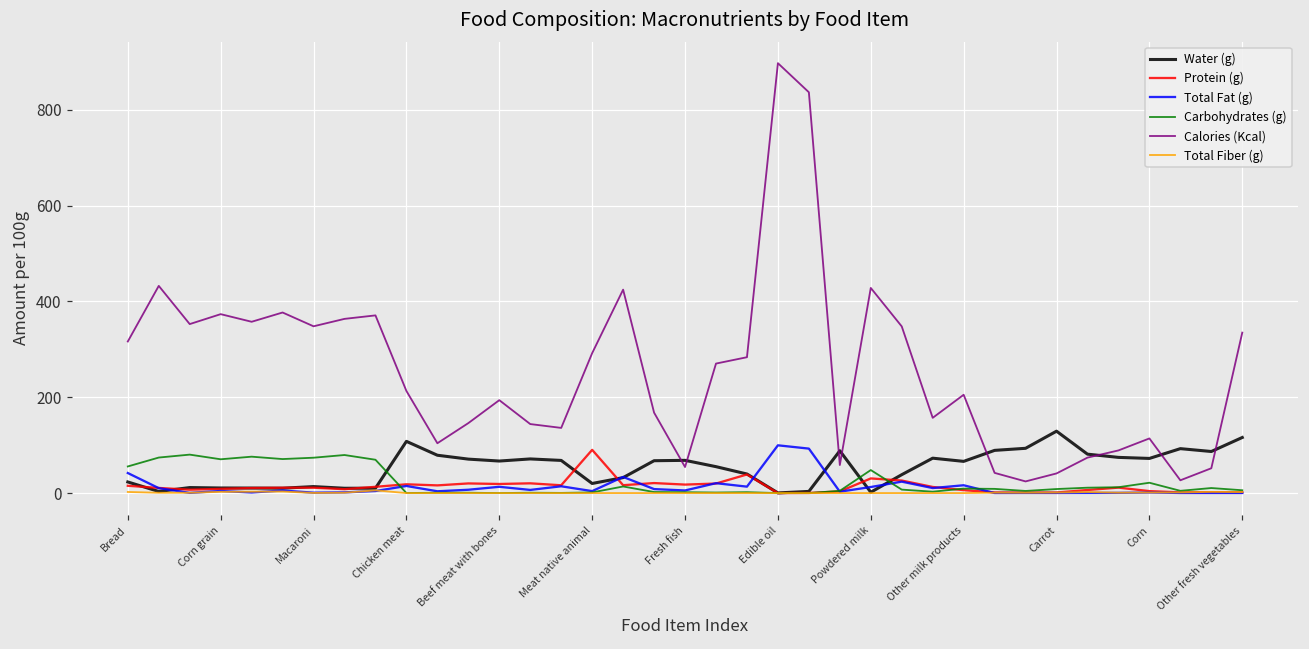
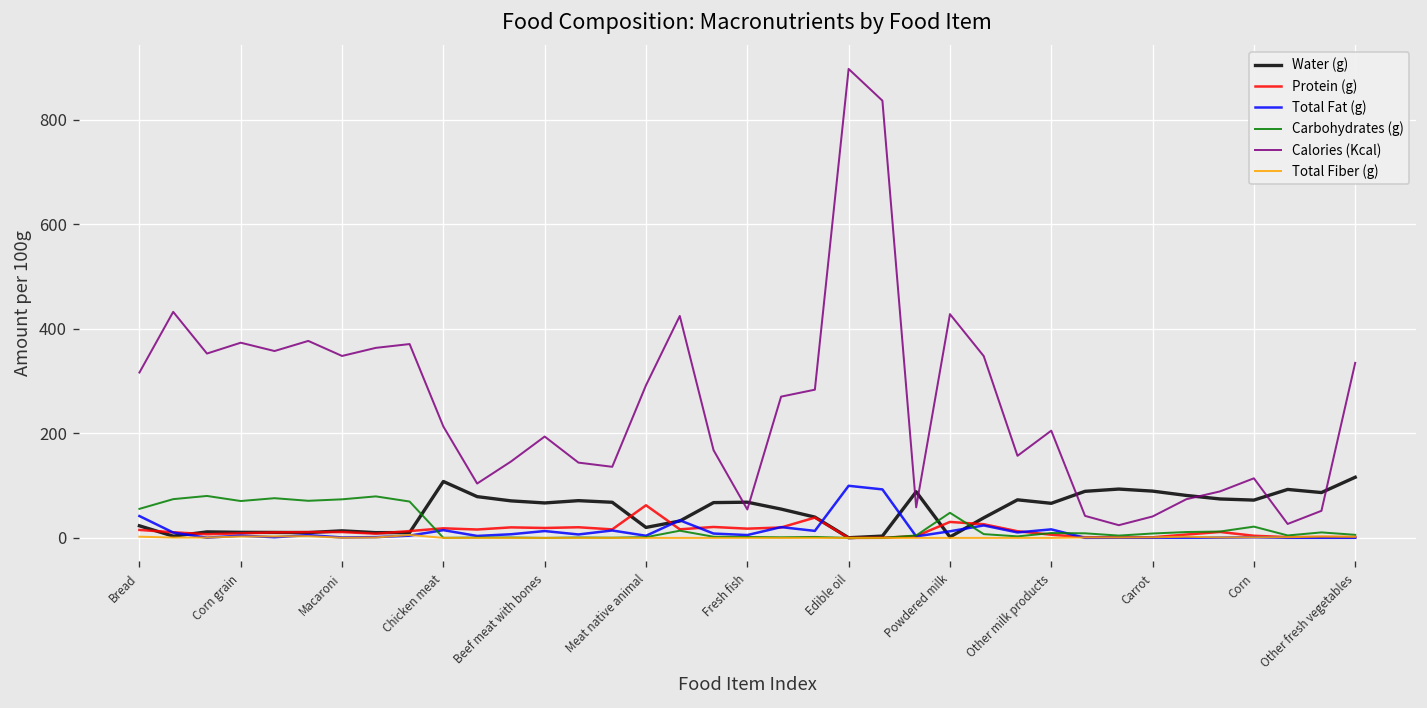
Protein (g), Meat native animal: 90 -> 60
Water (g), Carrot: 130 -> 90
